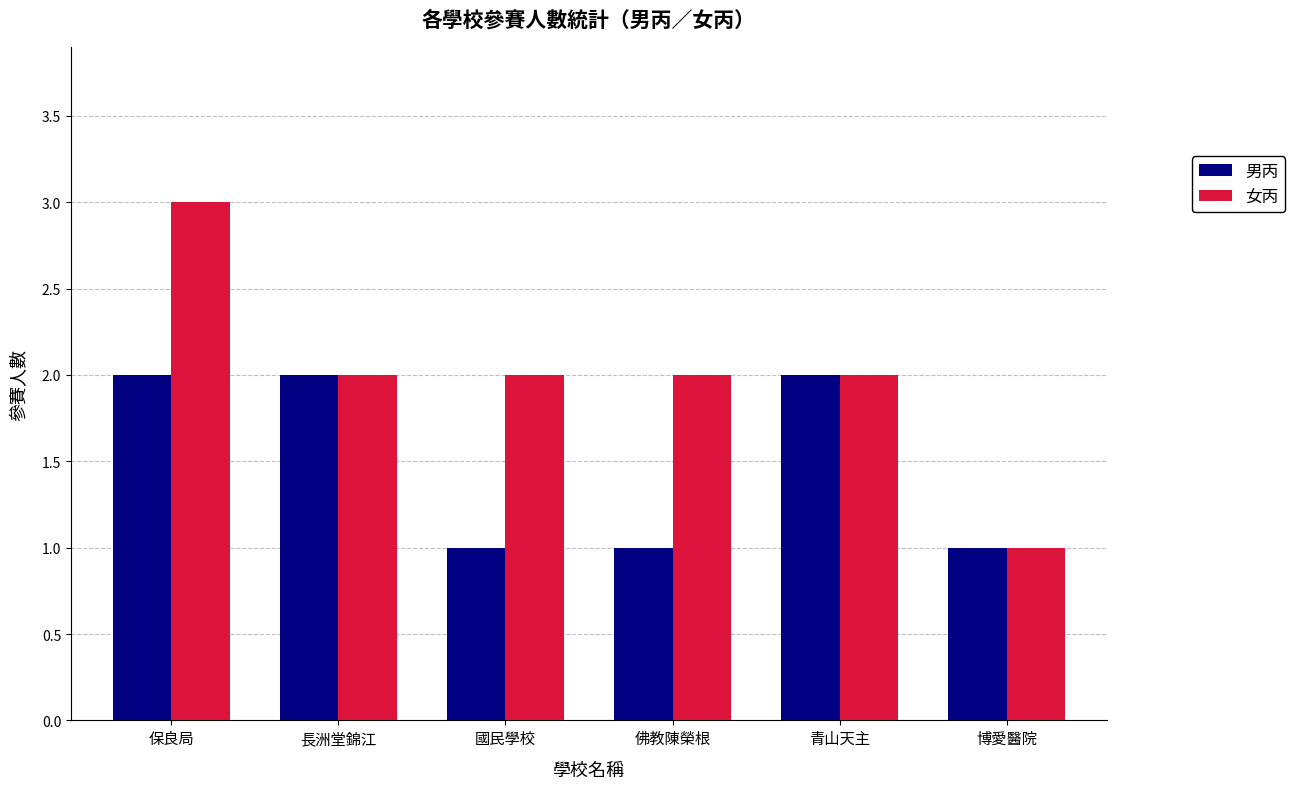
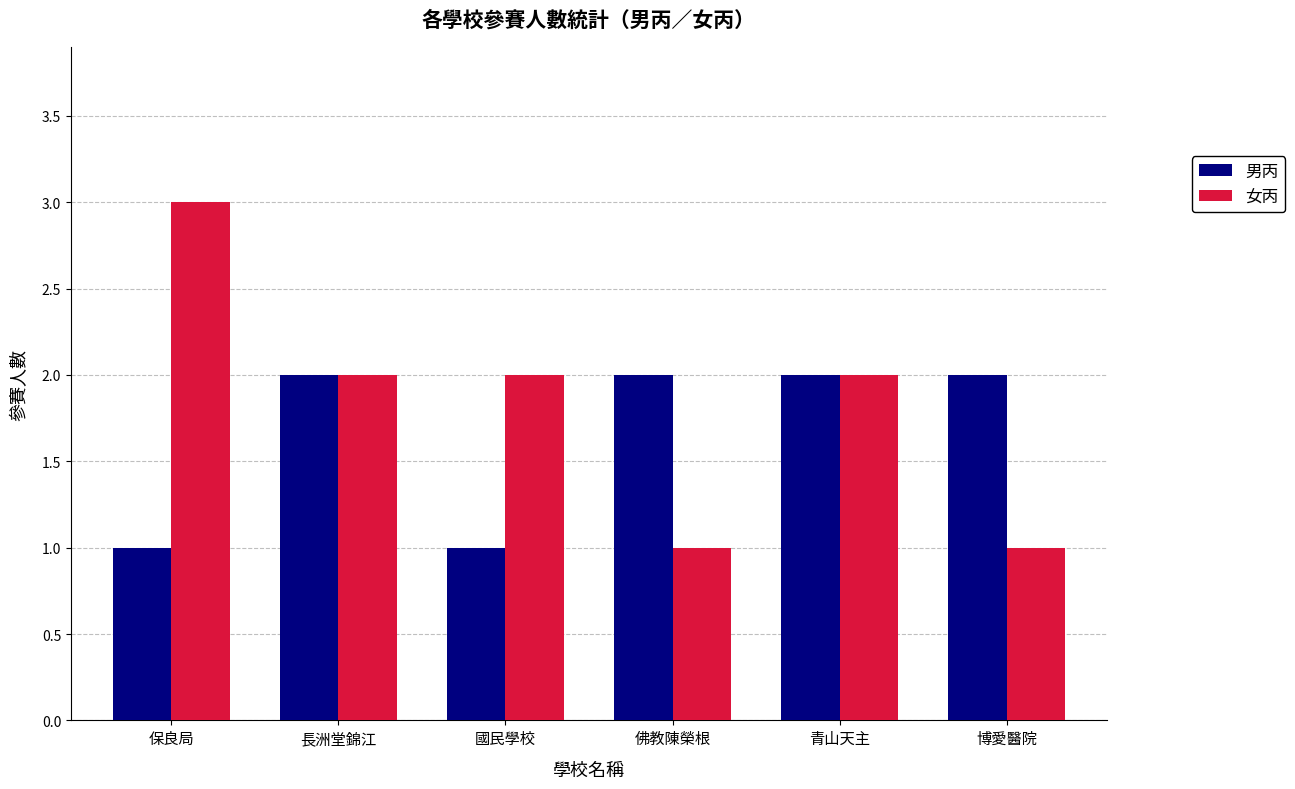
男丙, 保良局: 2 -> 1
男丙, 佛教陳榮根: 1 -> 2
女丙, 佛教陳榮根: 2 -> 1
男丙, 博愛醫院: 1 -> 2
